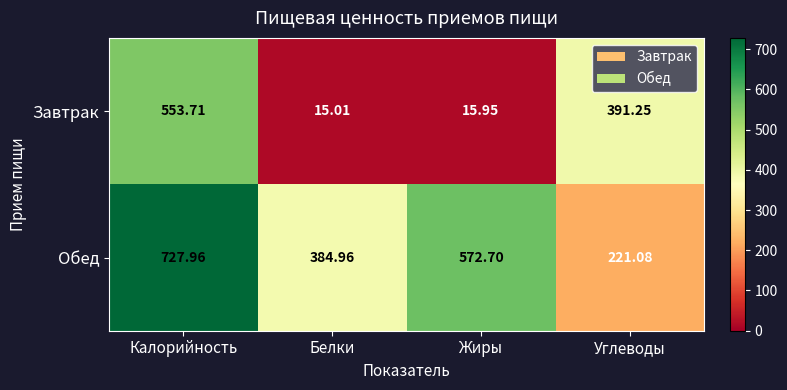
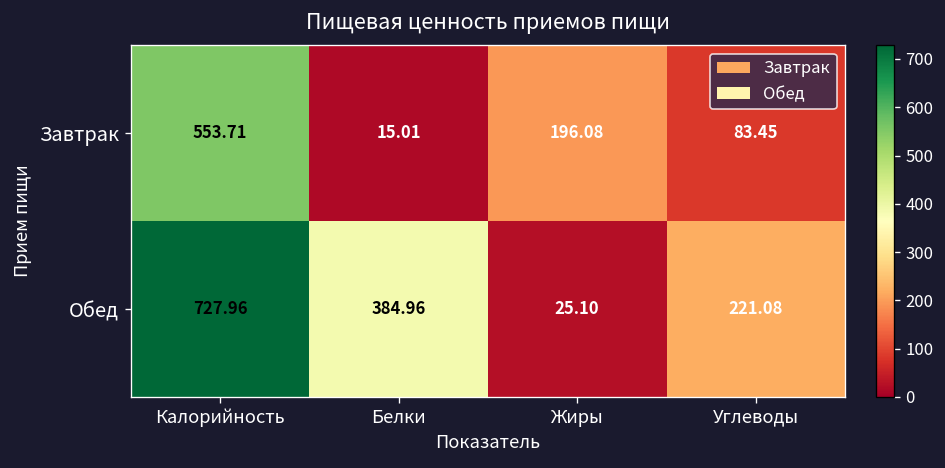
Завтрак, Жиры: 15.95 -> 196.08
Завтрак, Углеводы: 391.25 -> 83.45
Обед, Жиры: 572.70 -> 25.10
